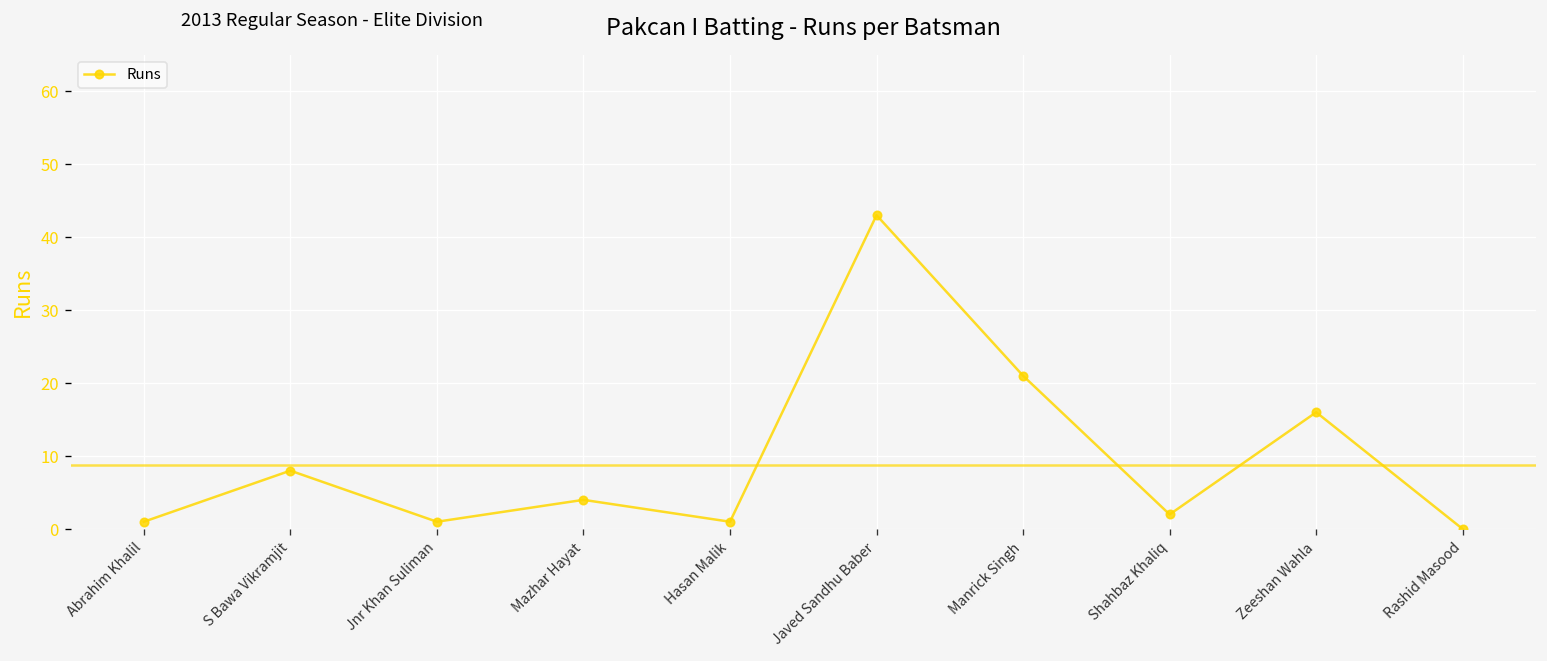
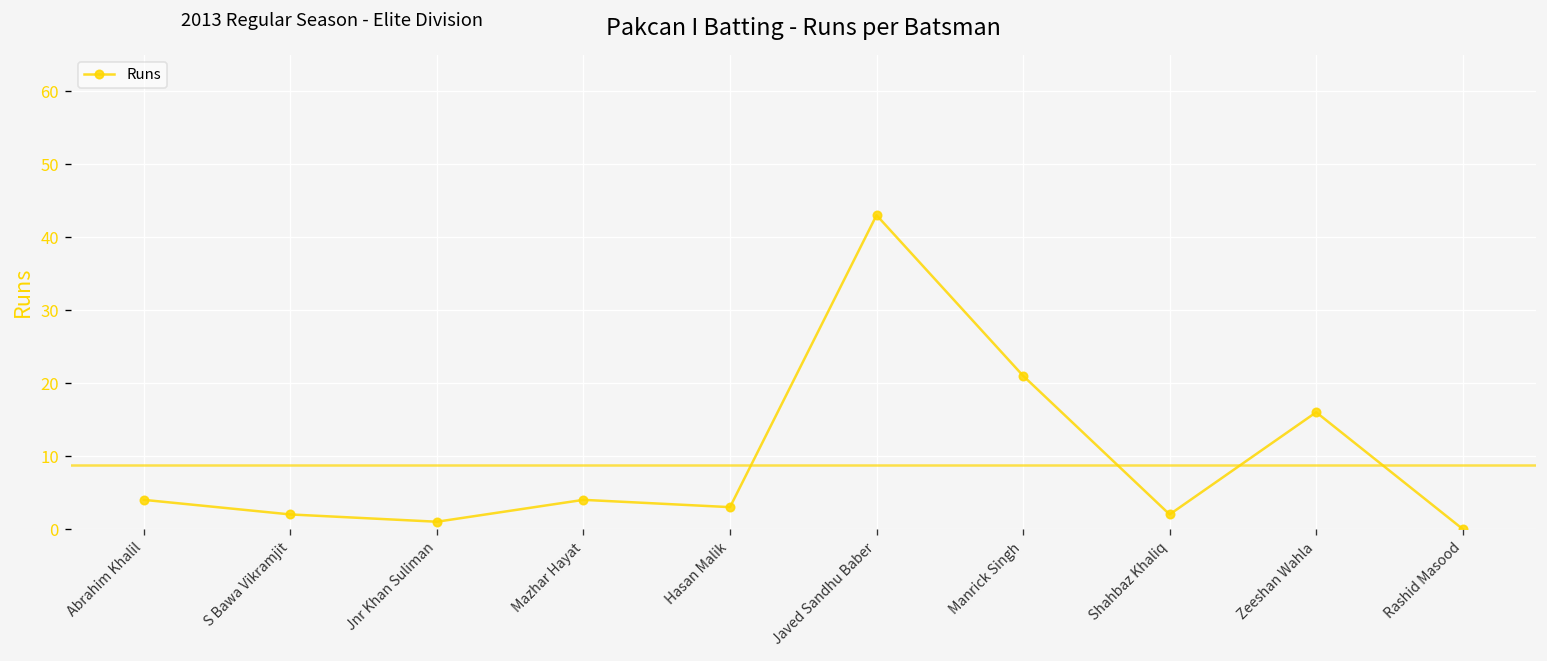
Abrahim Khalil: 1 -> 4
S Bawa Vikramjit: 8 -> 2
Hasan Malik: 1 -> 3
